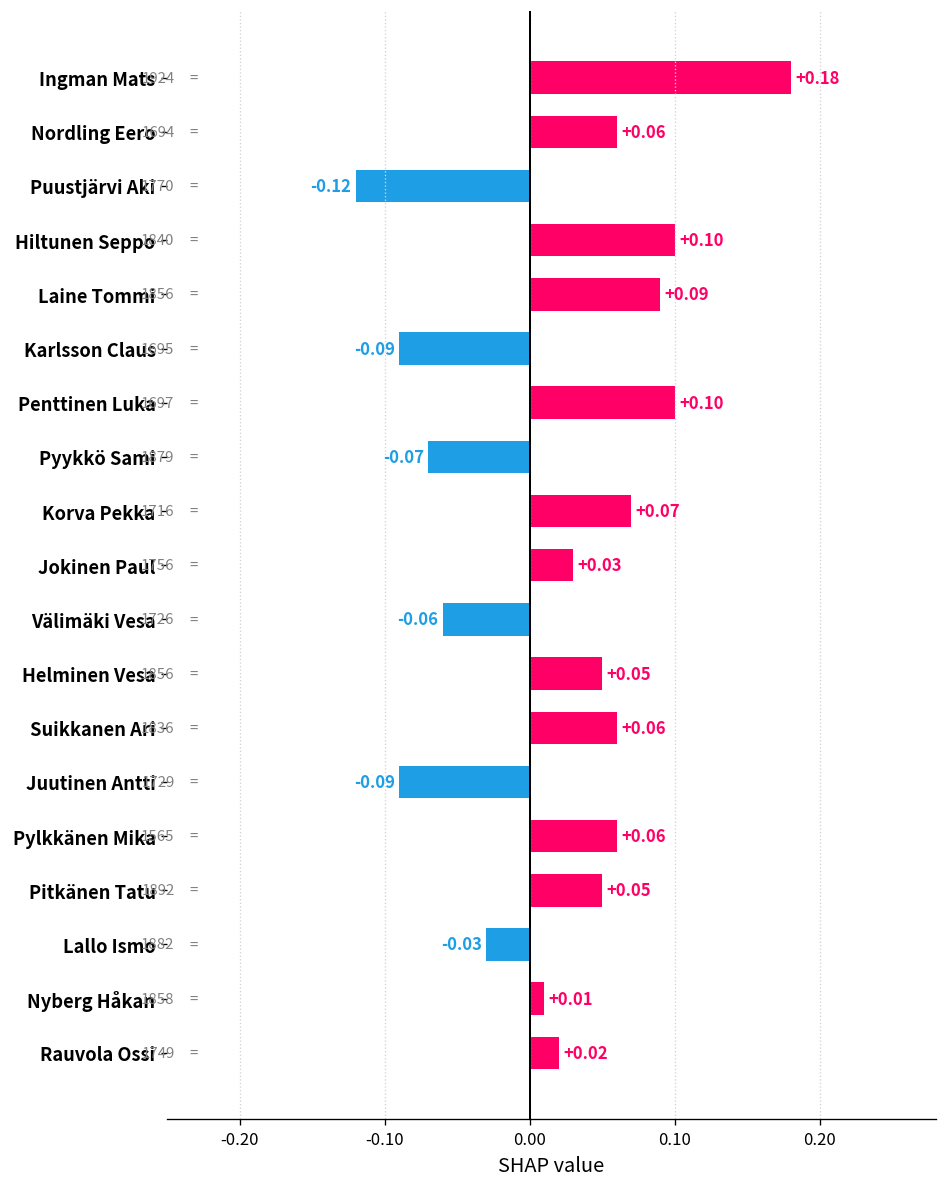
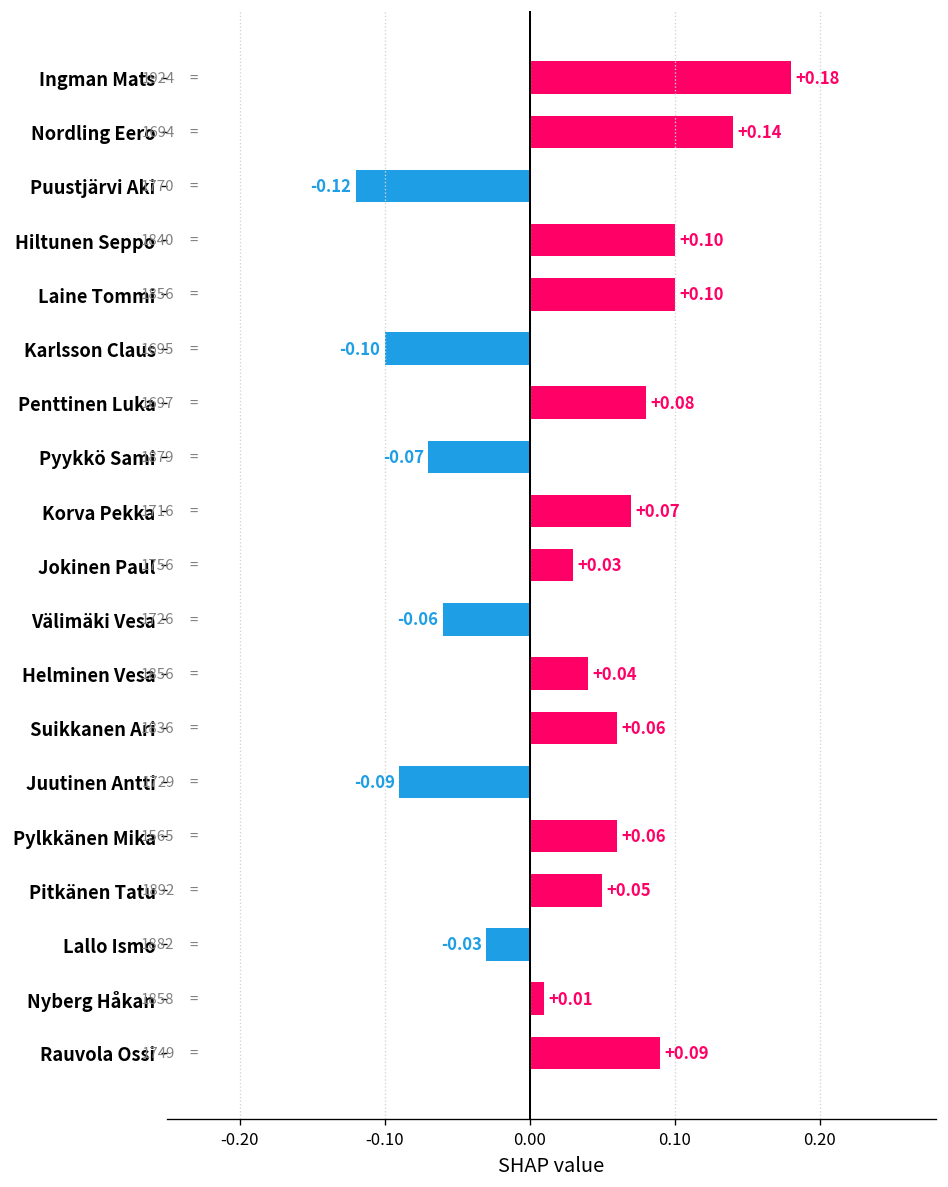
Nordling Eero: +0.06 -> +0.14
Laine Tommi: +0.09 -> +0.10
Karlsson Claus: -0.09 -> -0.10
Penttinen Luka: +0.10 -> +0.08
Helminen Vesa: +0.05 -> +0.04
Rauvola Ossi: +0.02 -> +0.09
